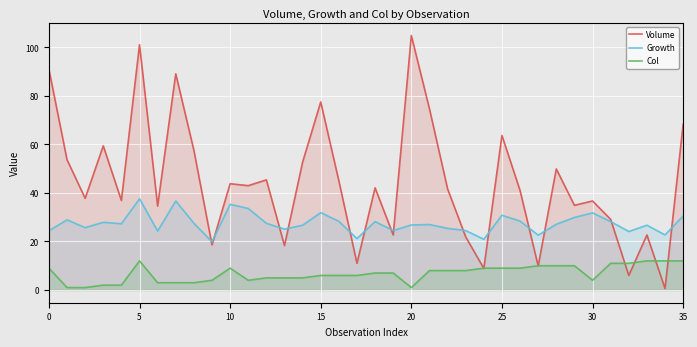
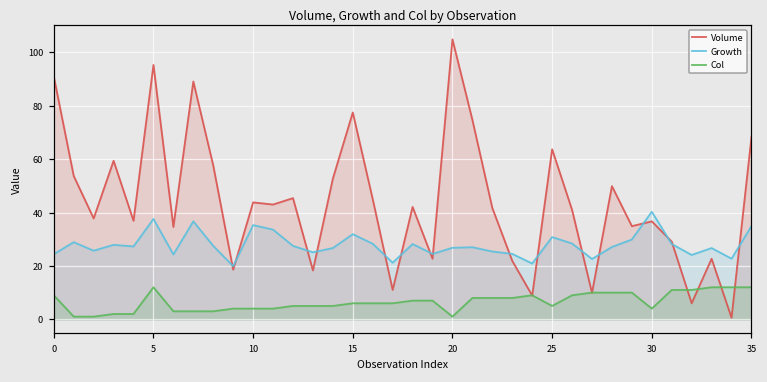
Volume, 5: 101 -> 95
Col, 10: 9 -> 4
Col, 25: 9 -> 5
Growth, 30: 32 -> 40
Growth, 35: 31 -> 35
